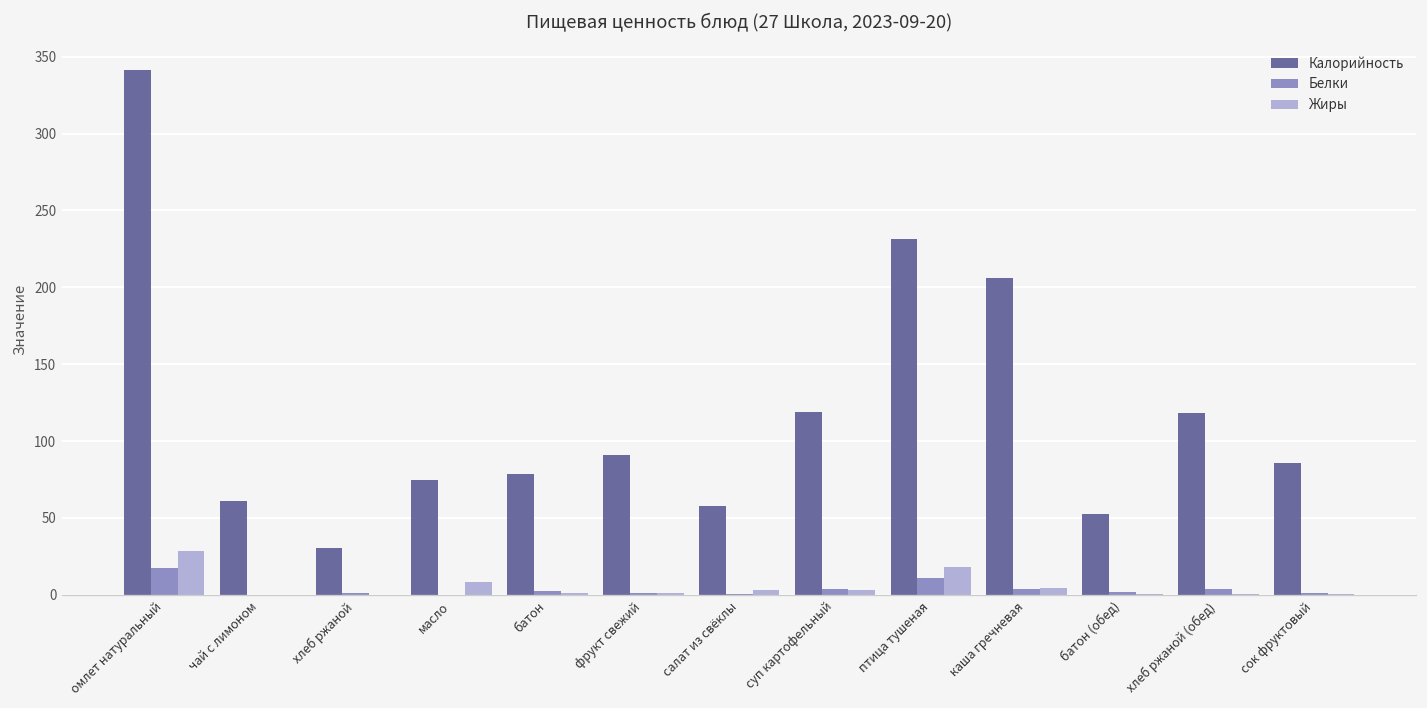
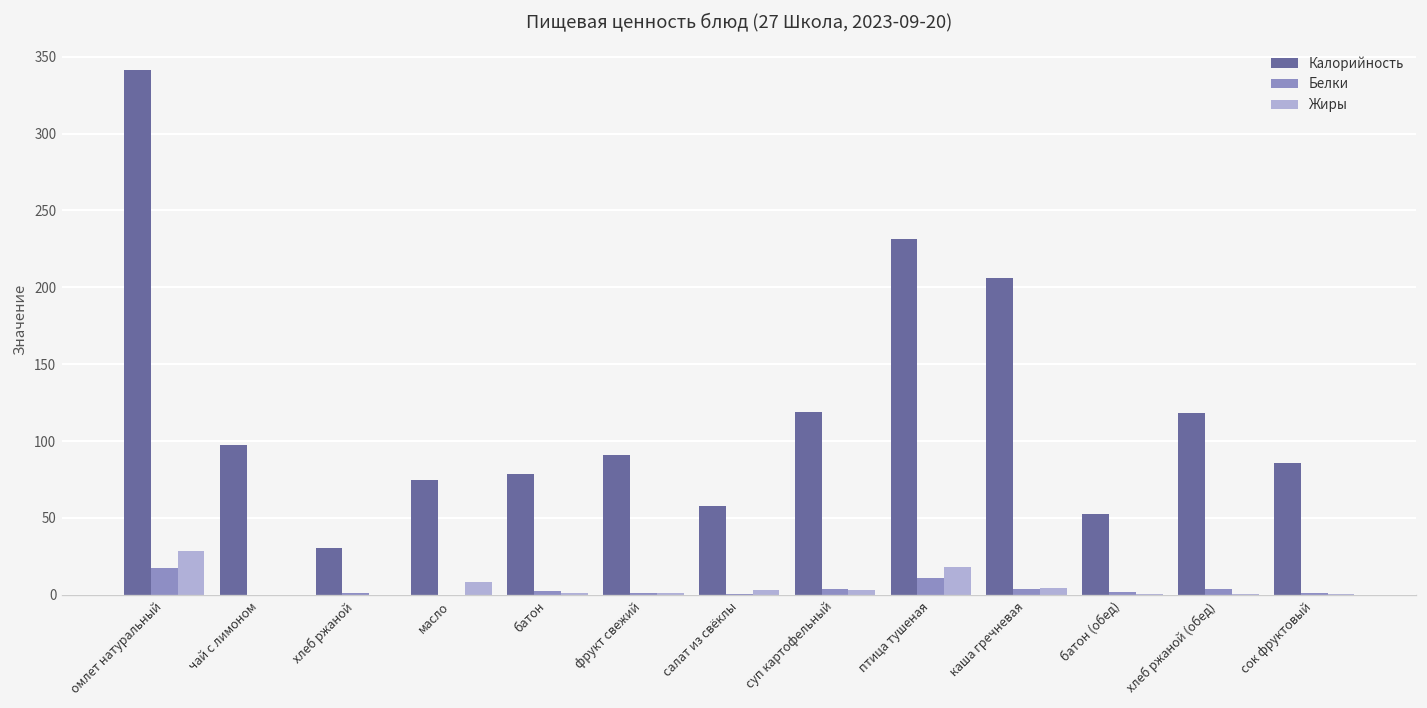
Калорийность, чай с лимоном: 61 -> 98
